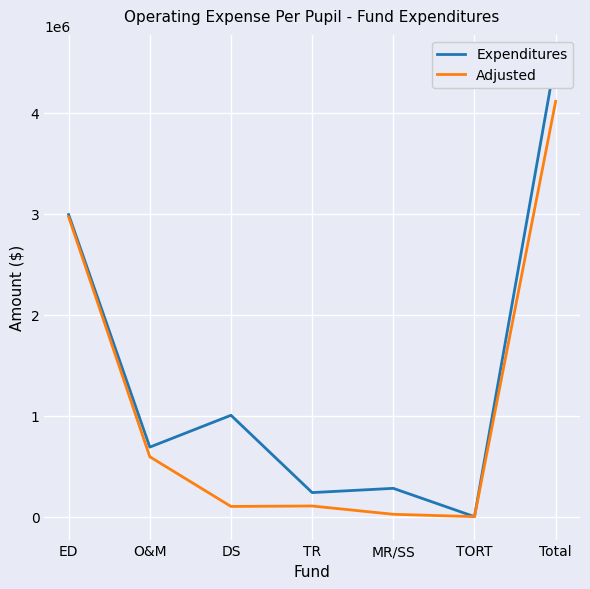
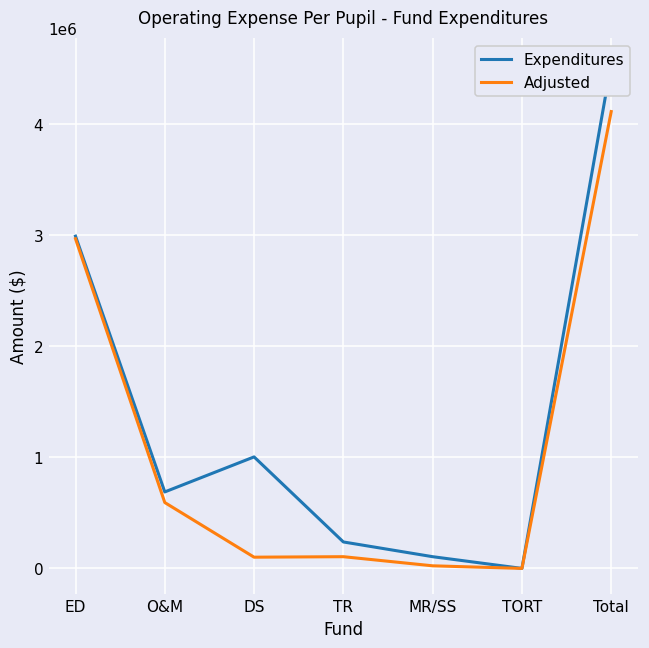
Expenditures, MR/SS: 280000 -> 110000
